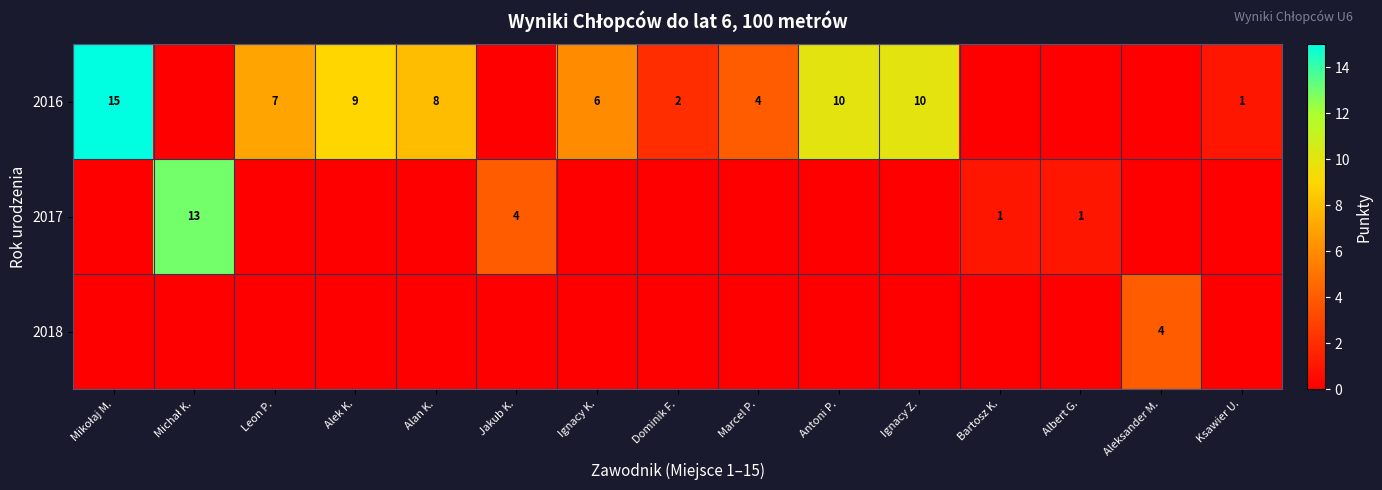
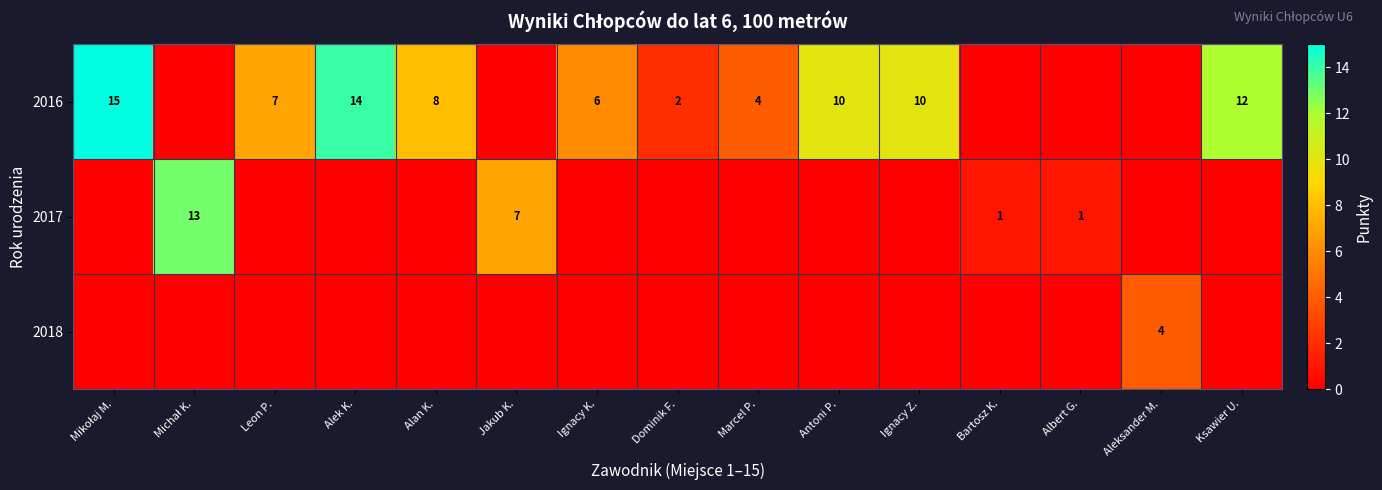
2016, Alek K.: 9 -> 14
2016, Ksawier U.: 1 -> 12
2017, Jakub K.: 4 -> 7
